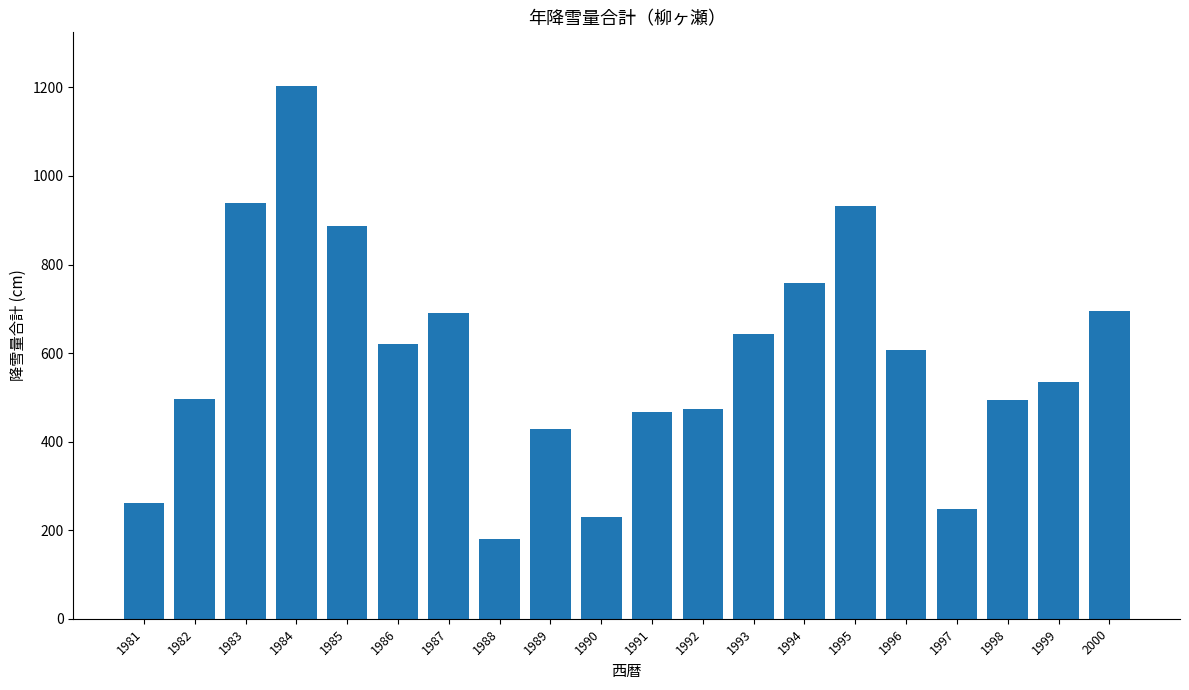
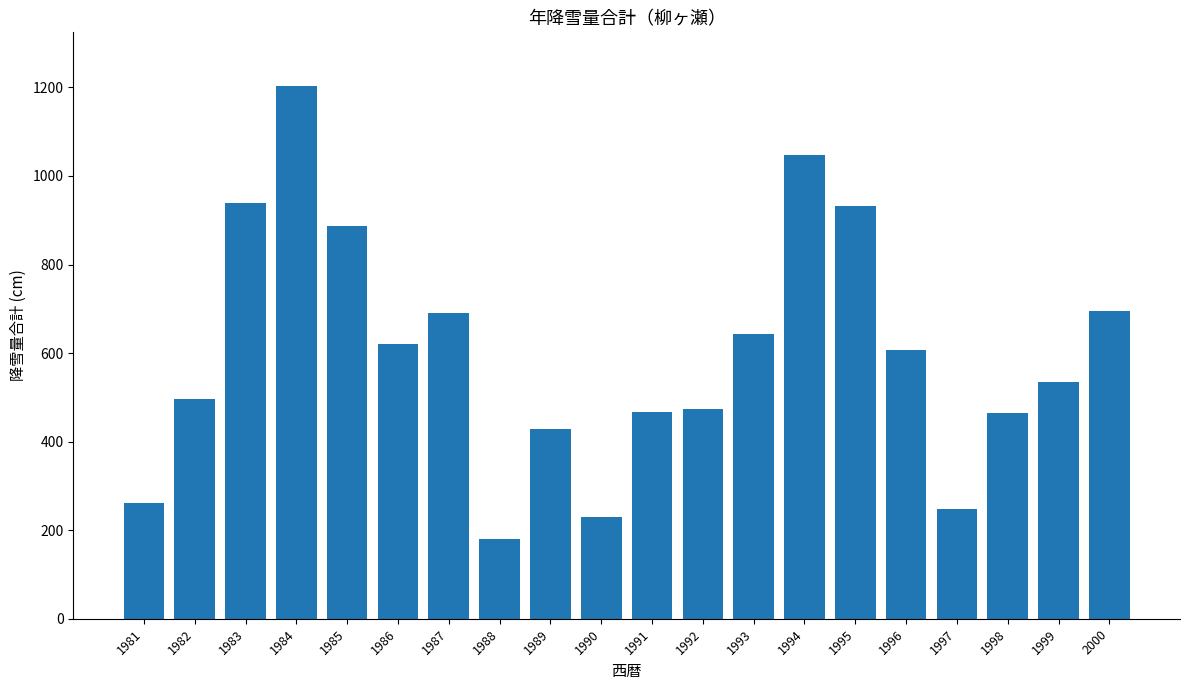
1994: 760 -> 1050
1998: 500 -> 470
